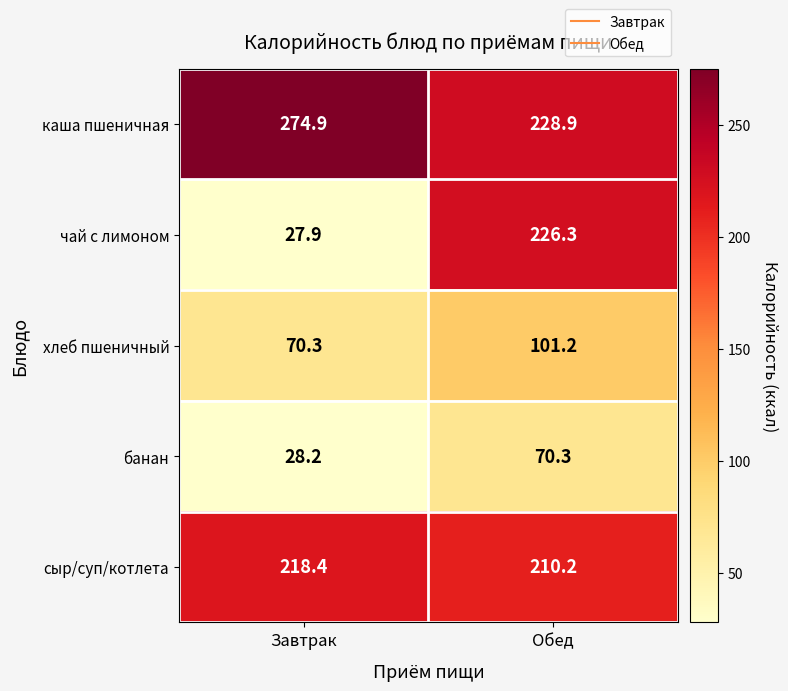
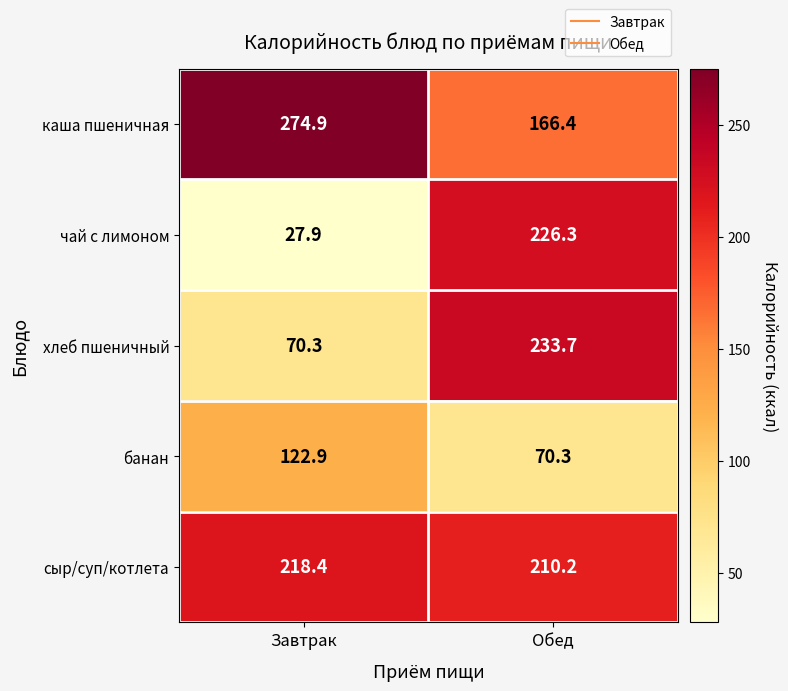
каша пшеничная, Обед: 228.9 -> 166.4
хлеб пшеничный, Обед: 101.2 -> 233.7
банан, Завтрак: 28.2 -> 122.9
